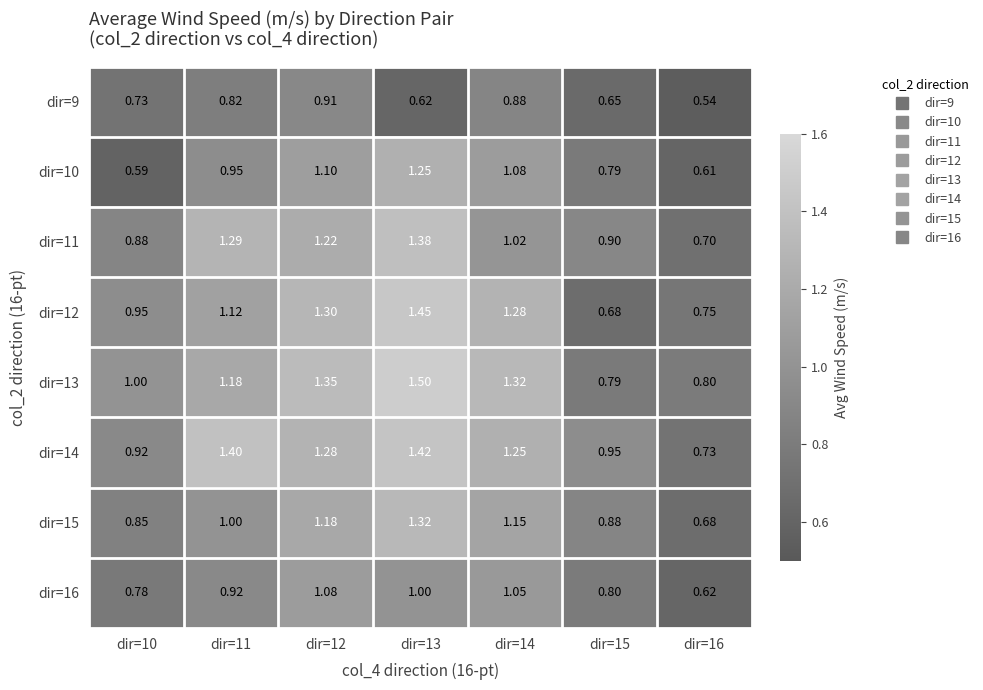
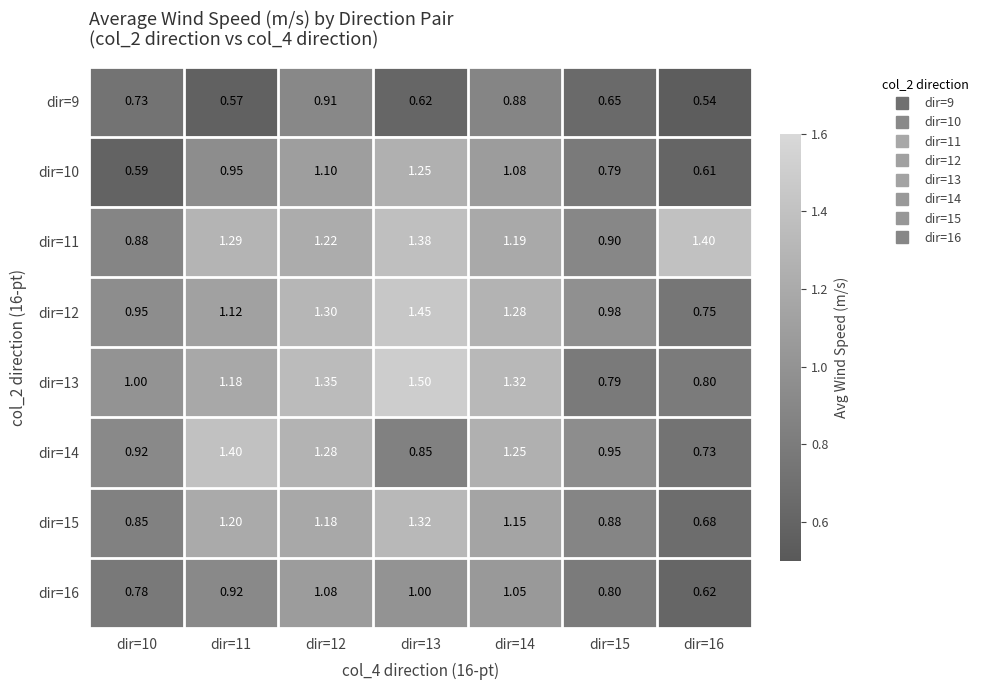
dir=9, dir=11: 0.82 -> 0.57
dir=11, dir=14: 1.02 -> 1.19
dir=11, dir=16: 0.70 -> 1.40
dir=12, dir=15: 0.68 -> 0.98
dir=14, dir=13: 1.42 -> 0.85
dir=15, dir=11: 1.00 -> 1.20
